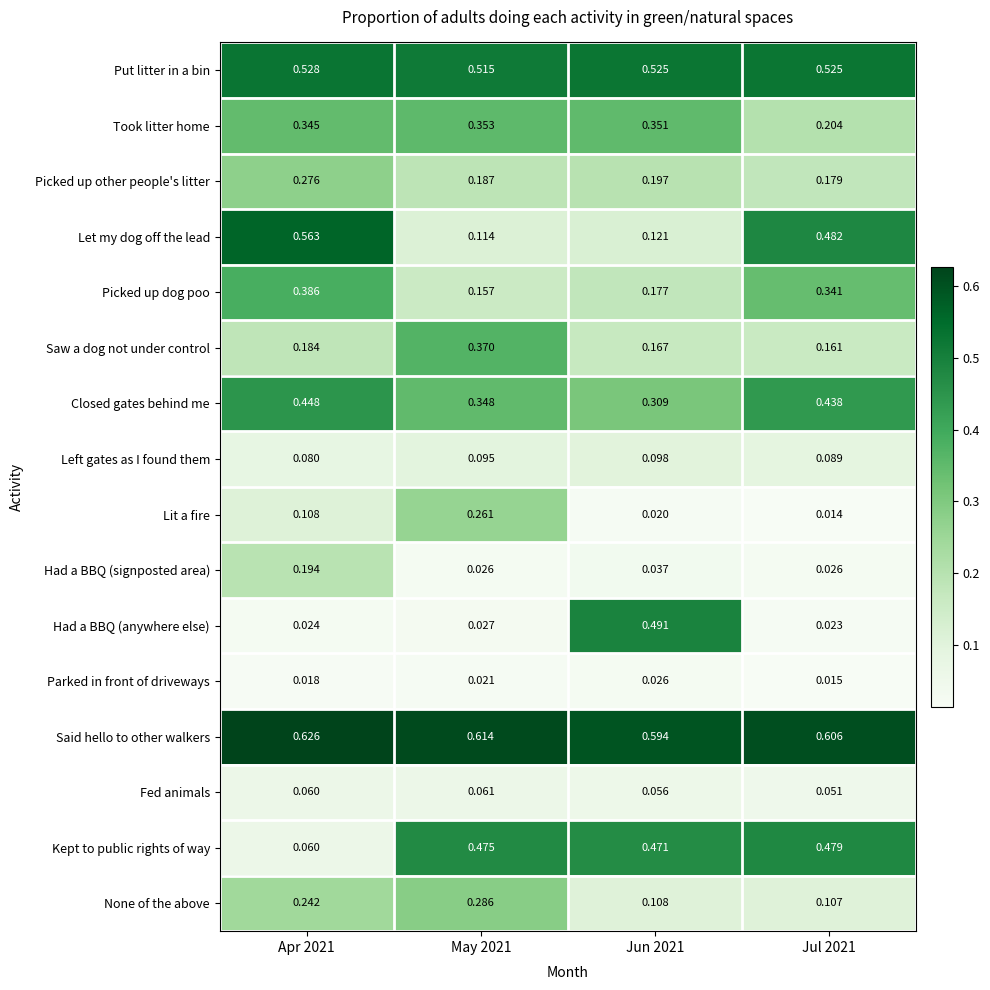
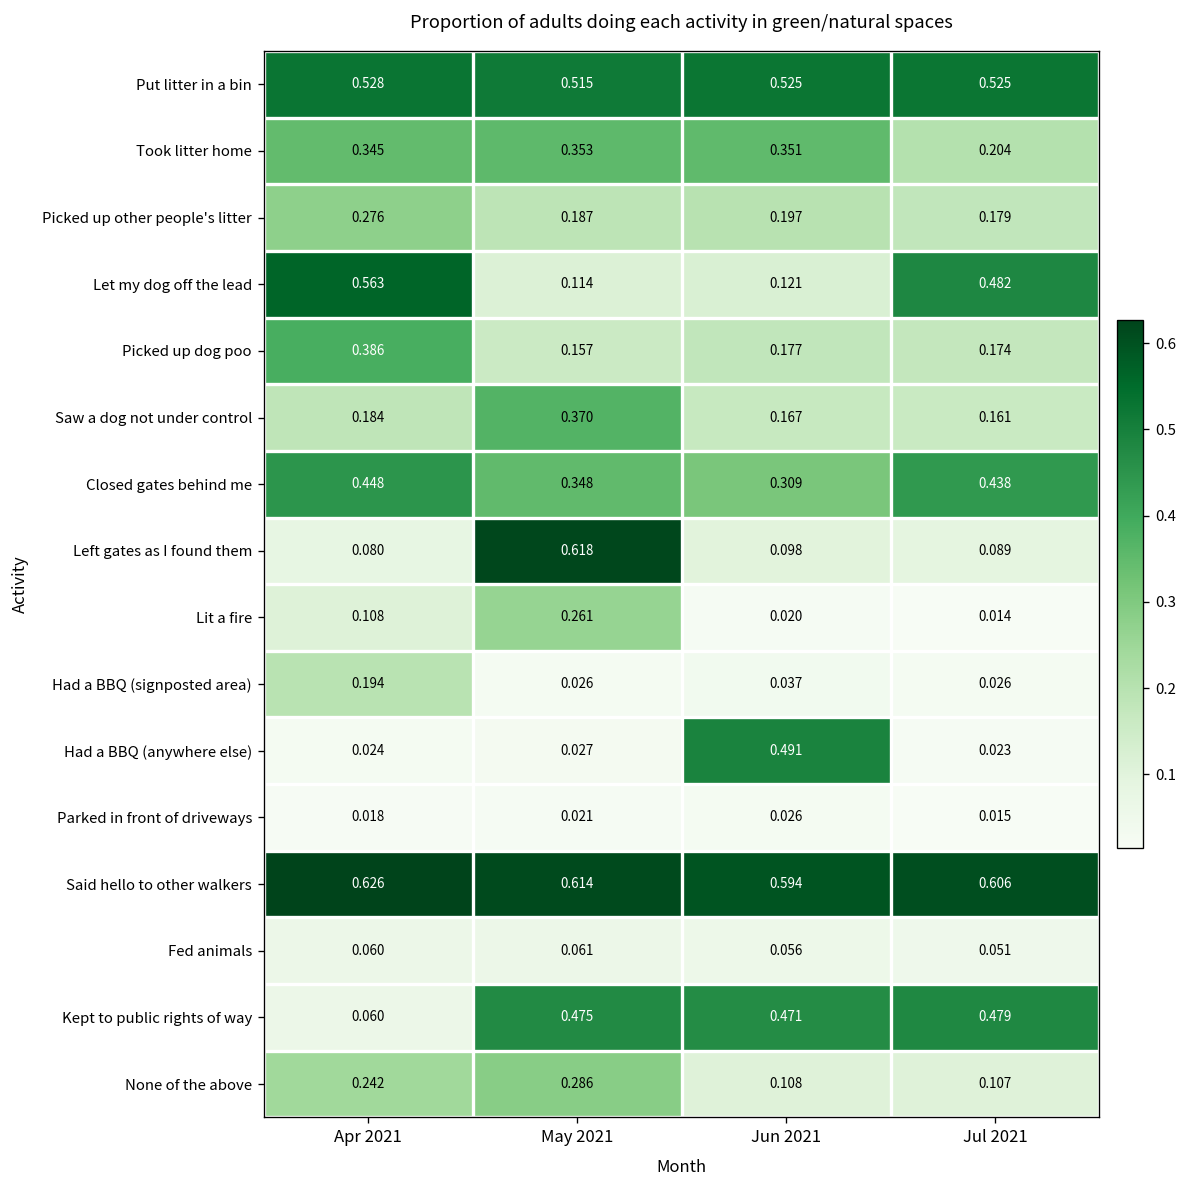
Picked up dog poo, Jul 2021: 0.341 -> 0.174
Left gates as I found them, May 2021: 0.095 -> 0.618
